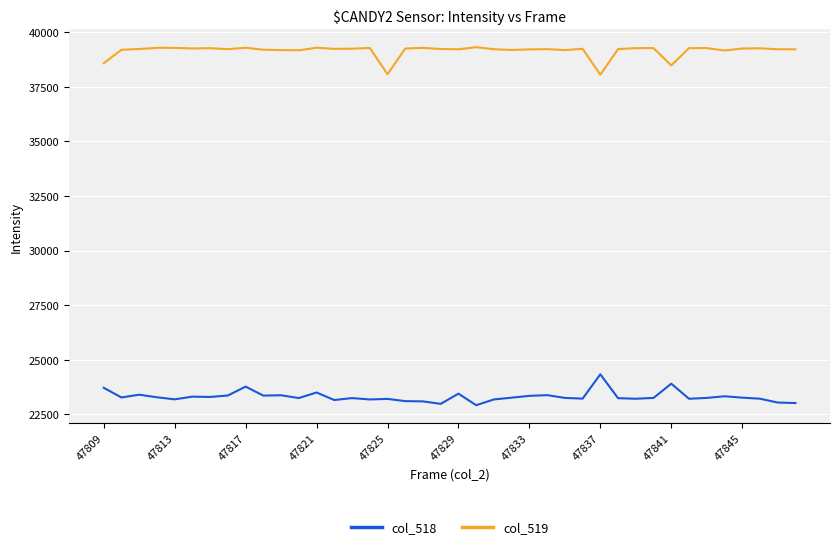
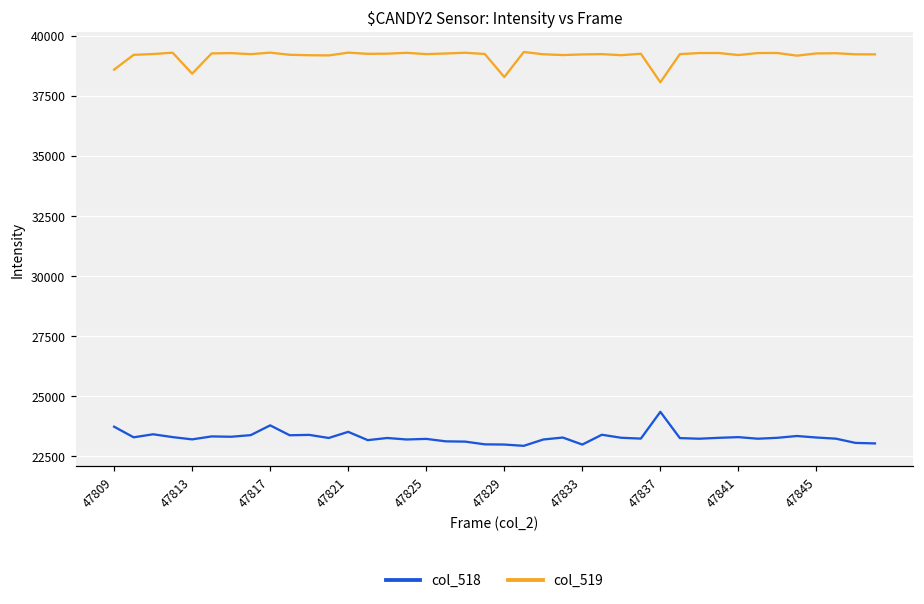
col_519, 47813: 39300 -> 38400
col_519, 47825: 38100 -> 39200
col_518, 47829: 23400 -> 23000
col_519, 47829: 39200 -> 38300
col_518, 47833: 23300 -> 23000
col_518, 47841: 23900 -> 23300
col_519, 47841: 38500 -> 39200
